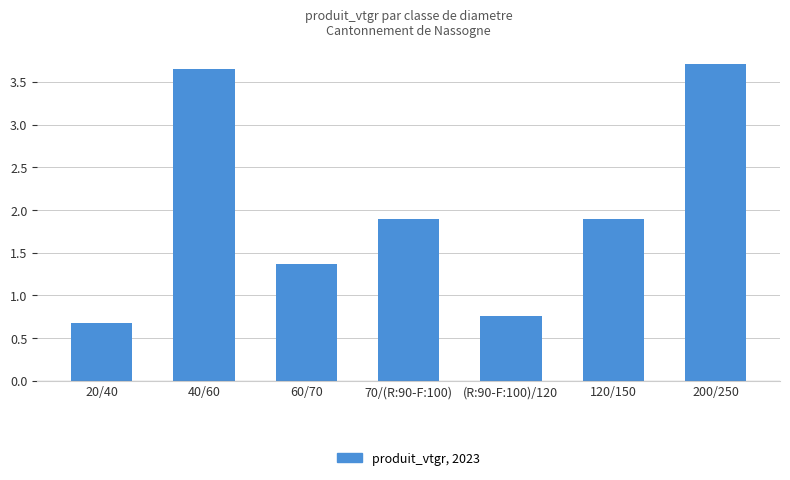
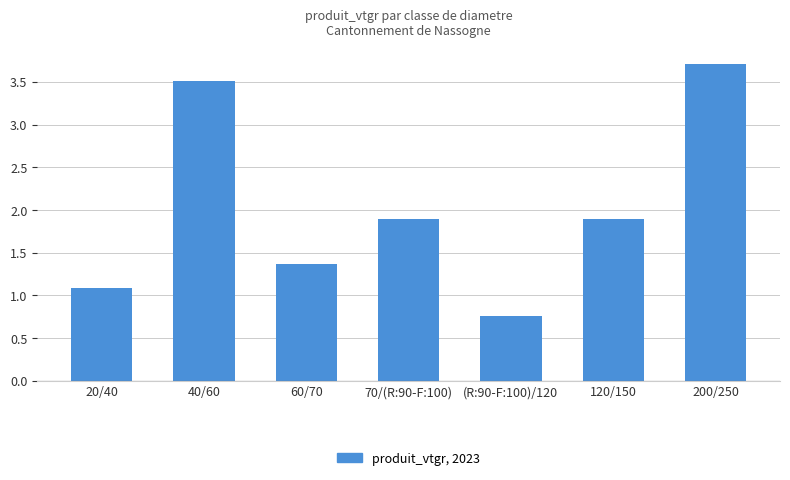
20/40: 0.7 -> 1.1
40/60: 3.6 -> 3.5
